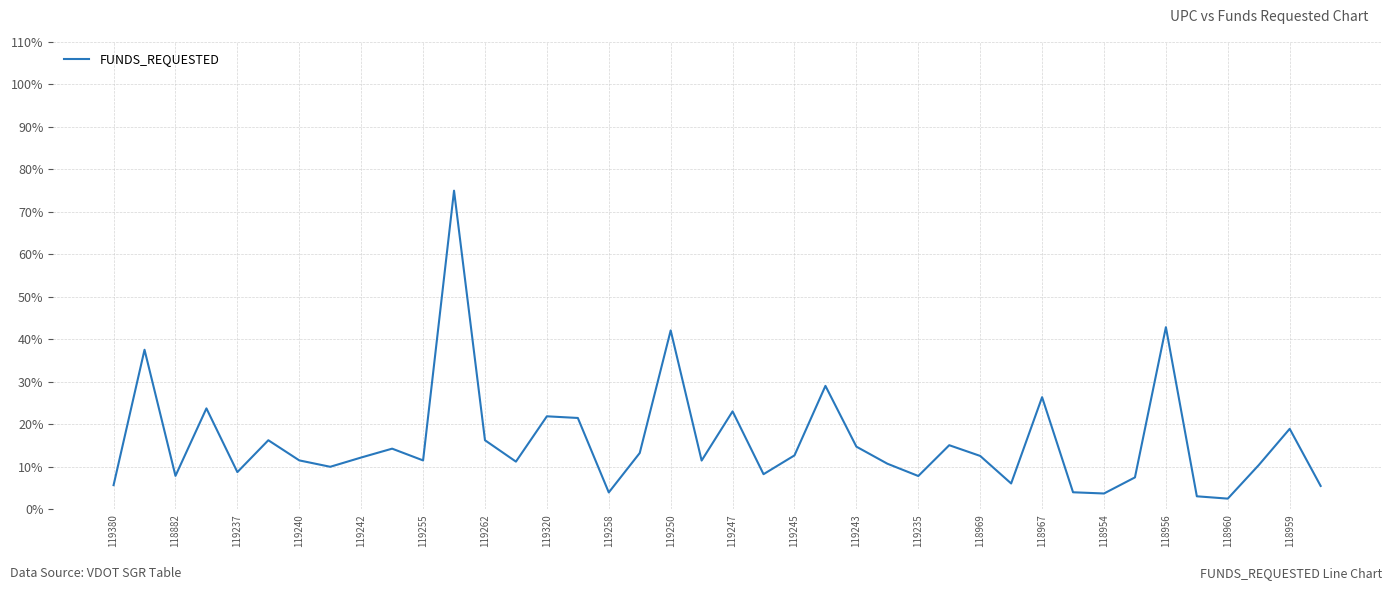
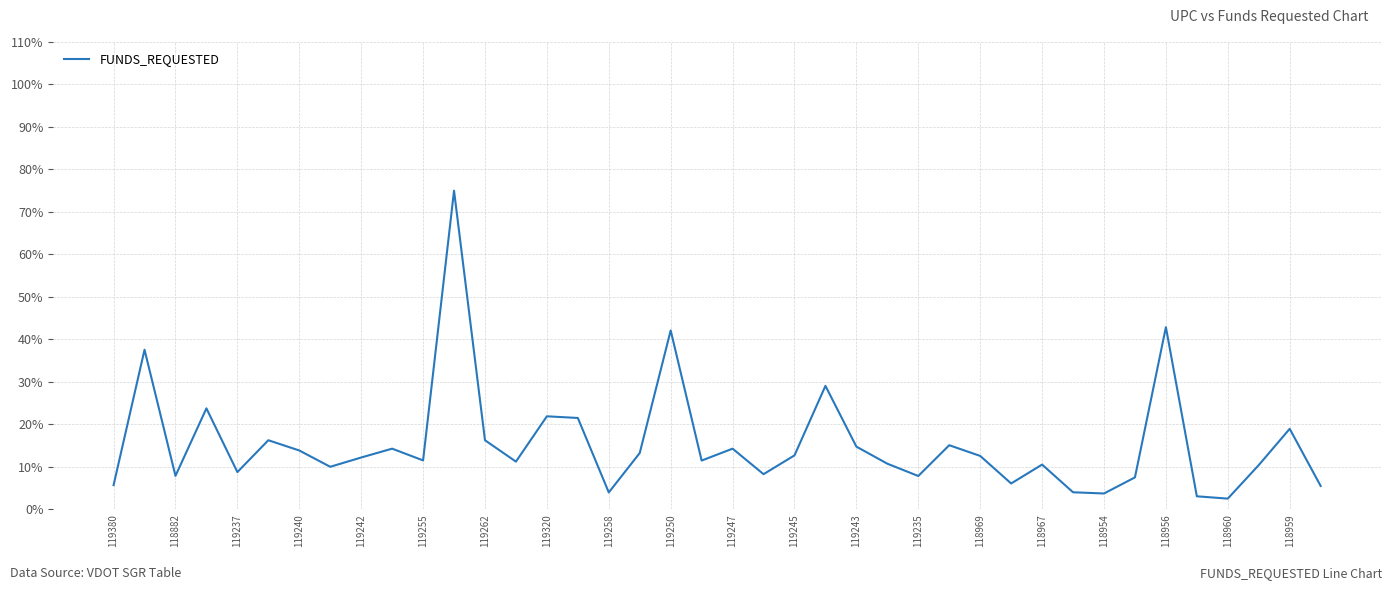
119240: 12% -> 14%
119247: 23% -> 14%
118967: 26% -> 11%
